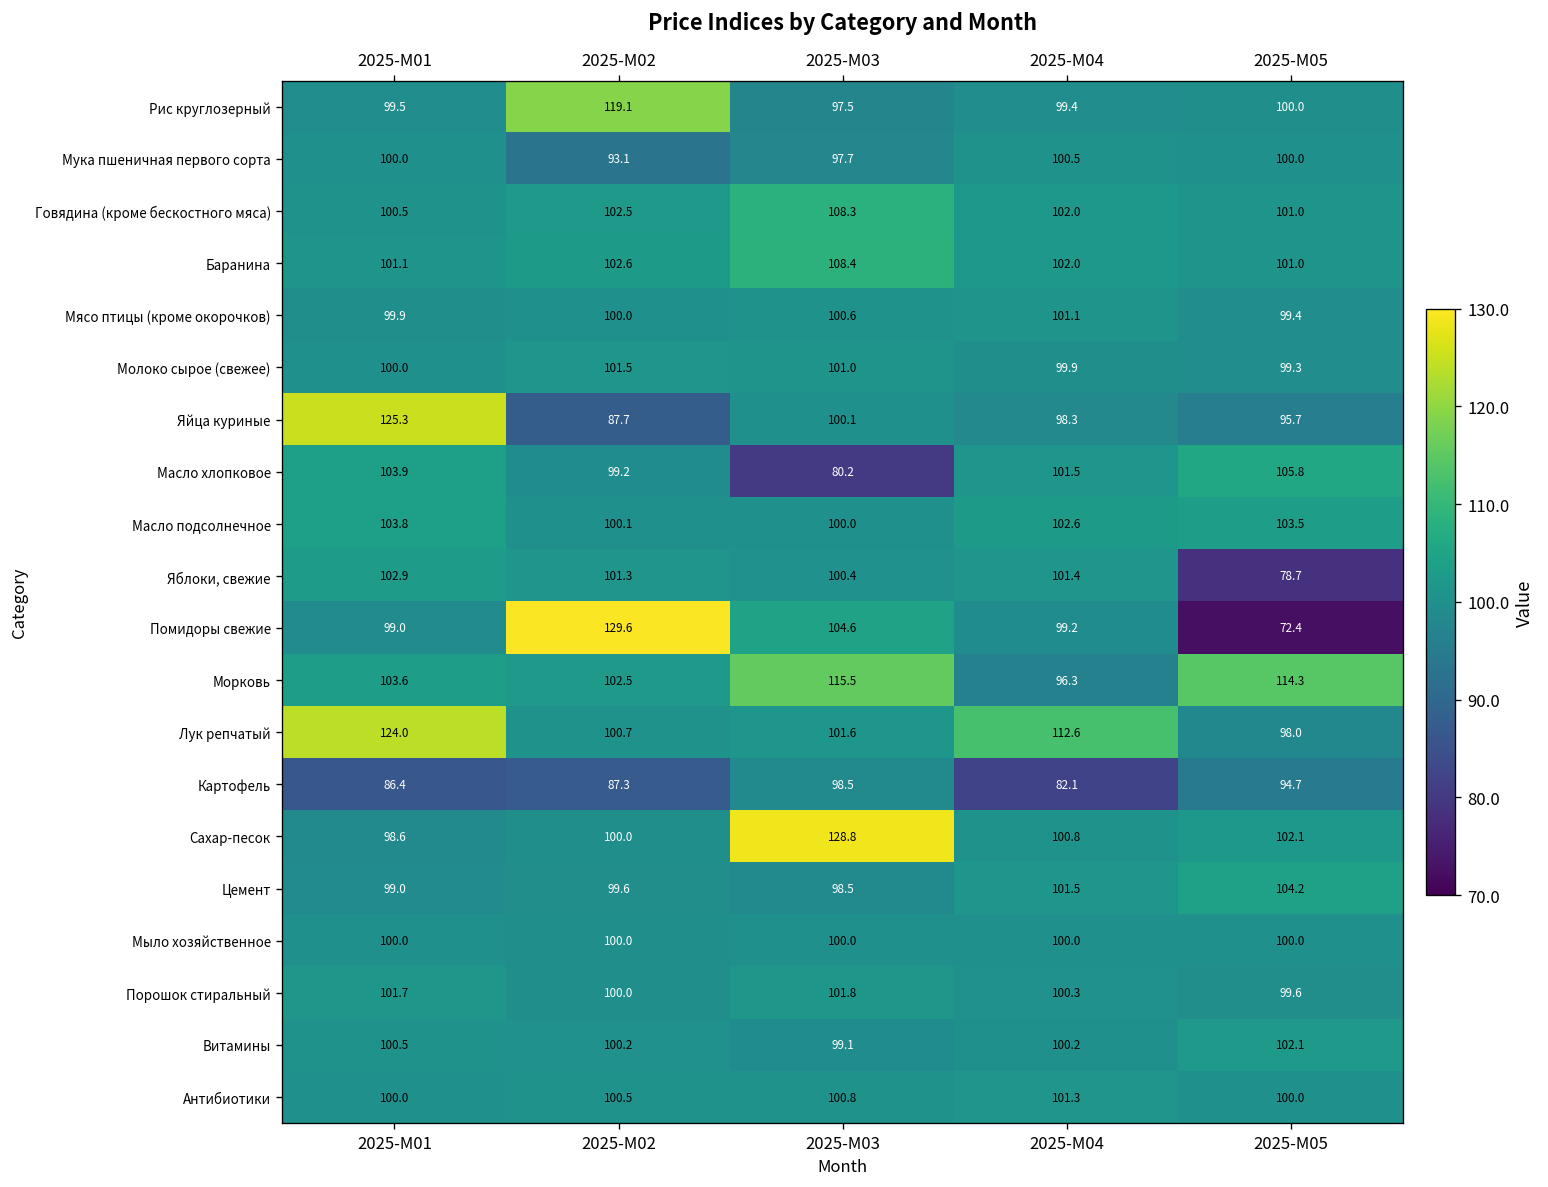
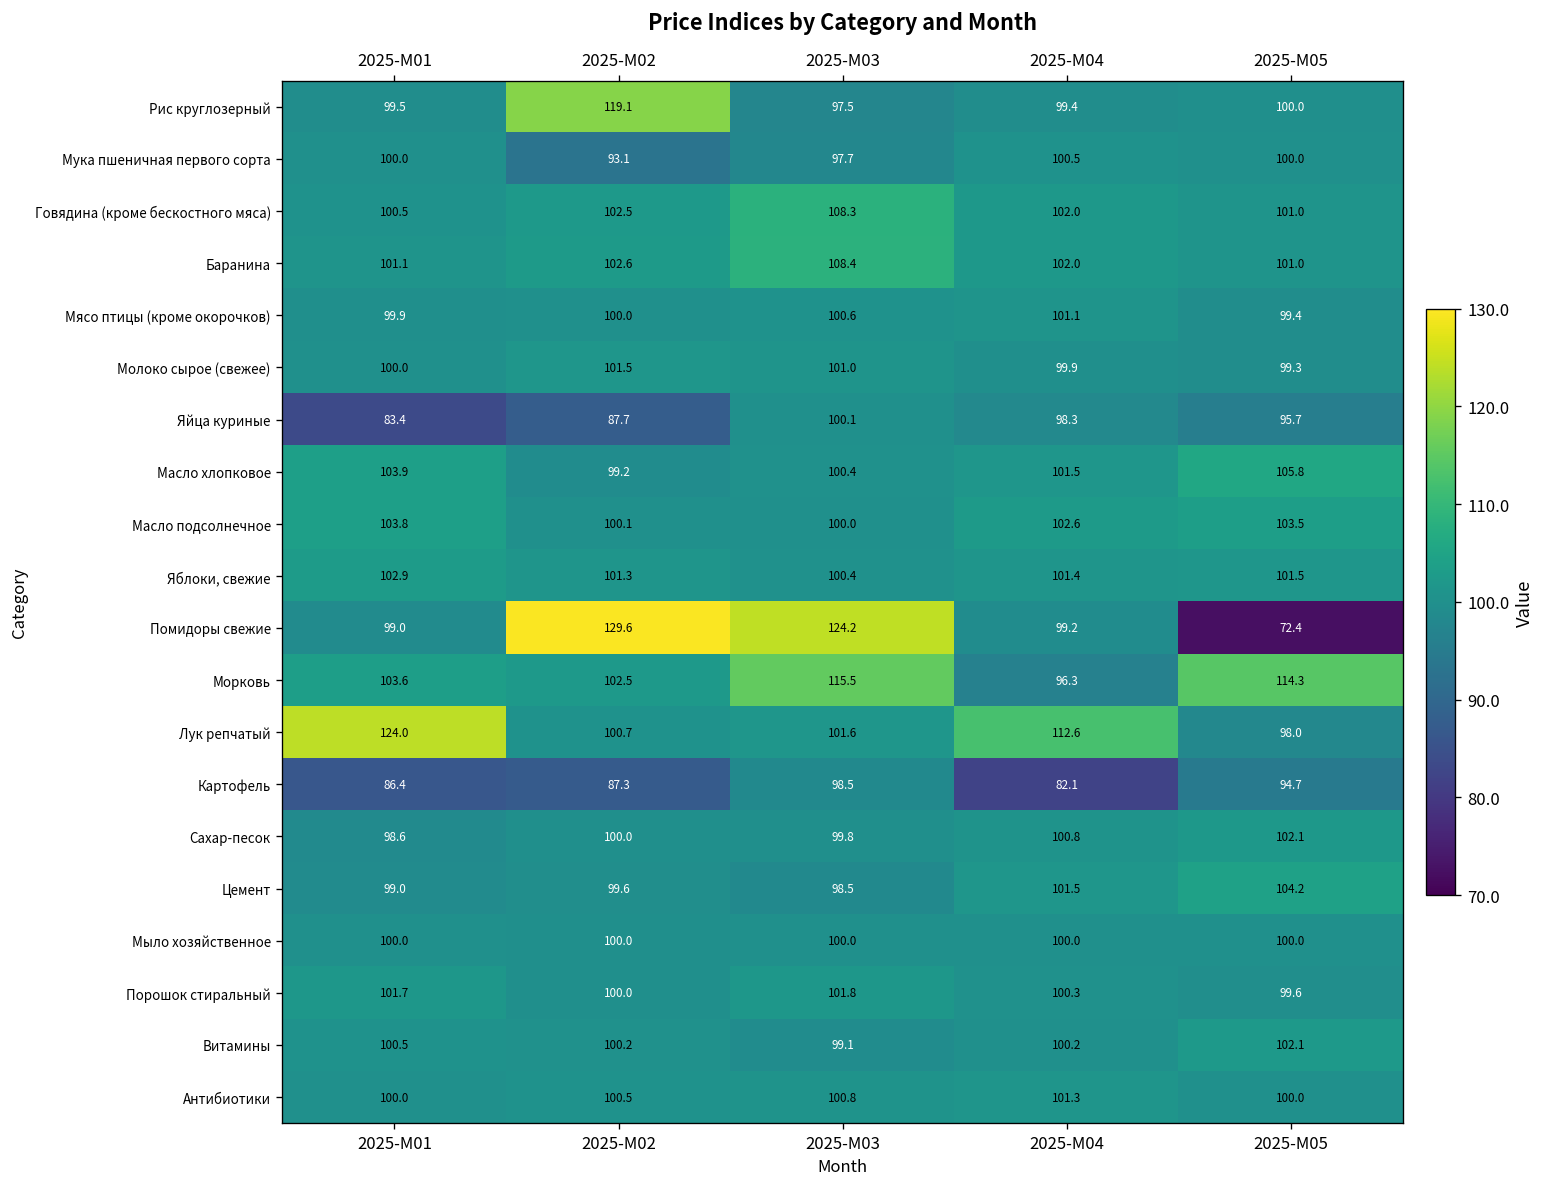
Яйца куриные, 2025-М01: 125.3 -> 83.4
Масло хлопковое, 2025-М03: 80.2 -> 100.4
Яблоки, свежие, 2025-М05: 78.7 -> 101.5
Помидоры свежие, 2025-М03: 104.6 -> 124.2
Сахар-песок, 2025-М03: 128.8 -> 99.8
